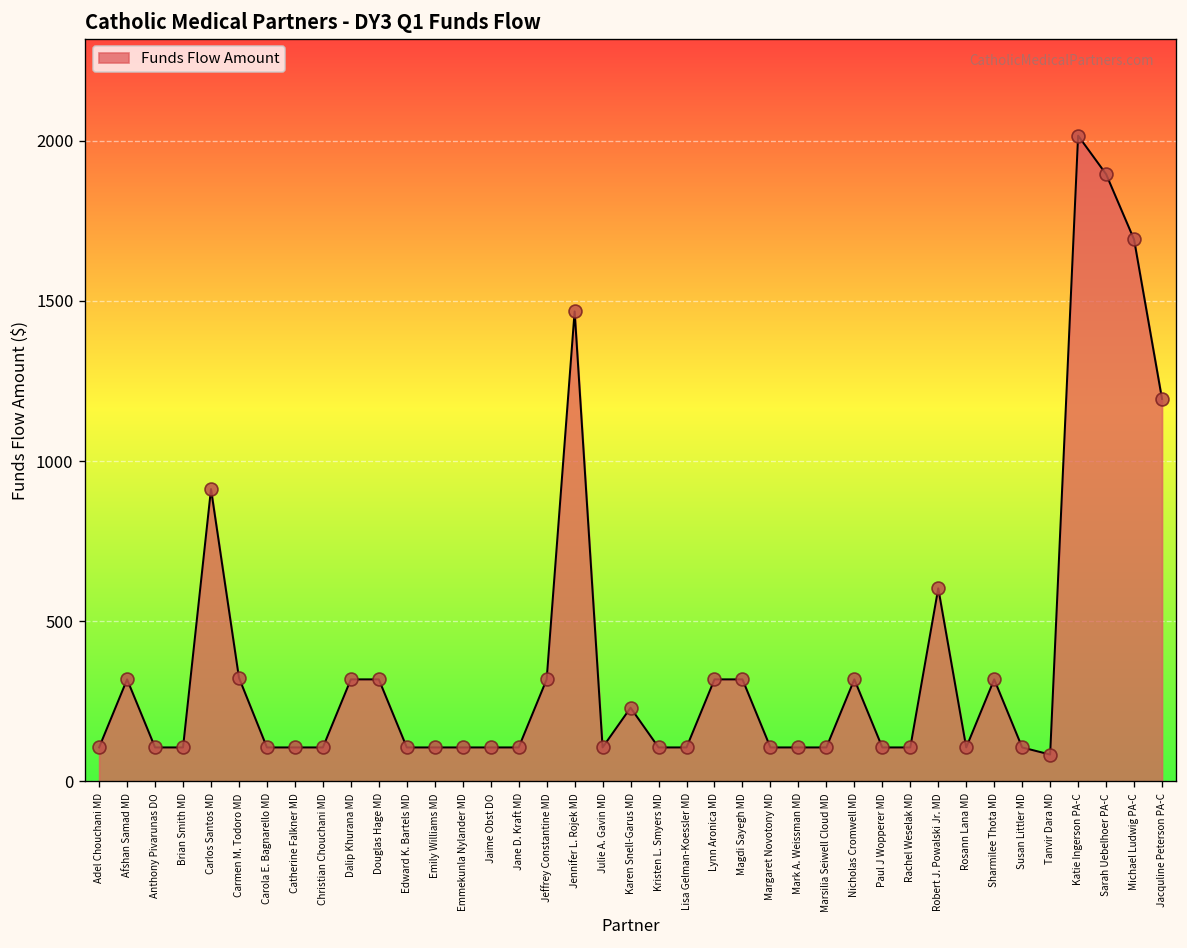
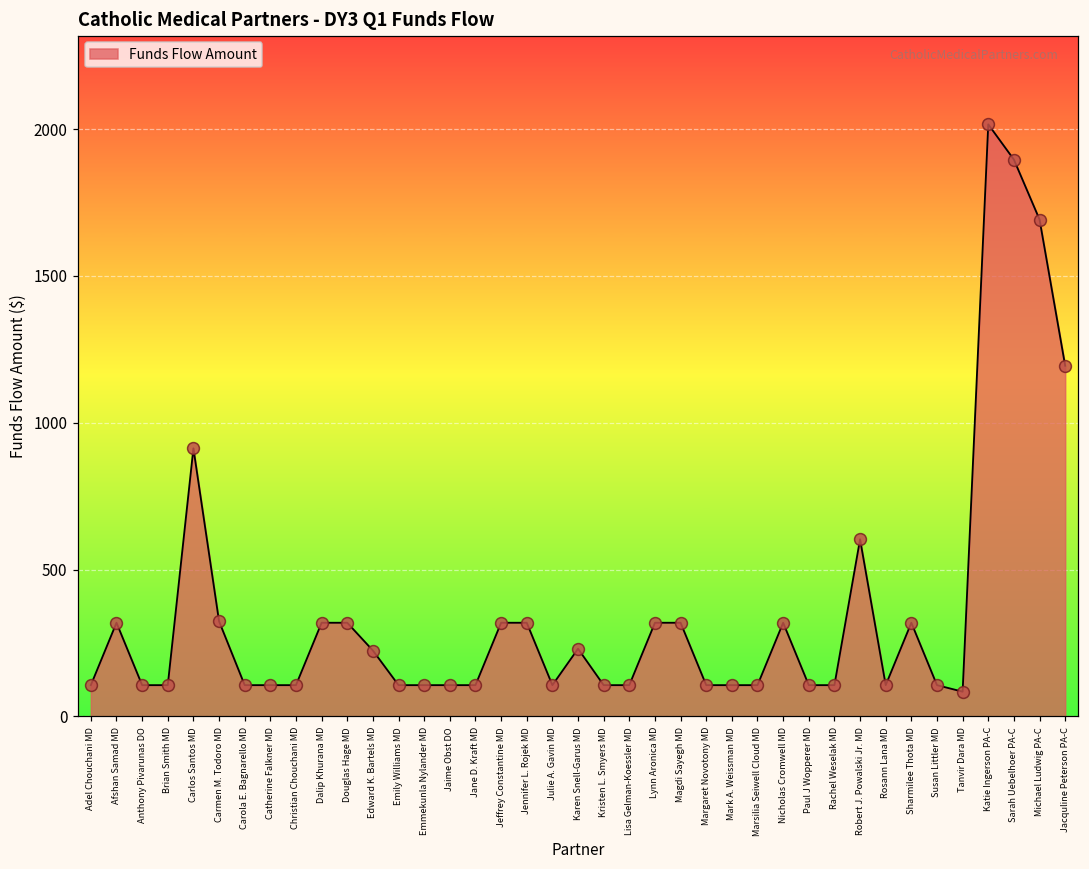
Edward K. Bartels MD: 110 -> 220
Jennifer L. Rojek MD: 1470 -> 320
